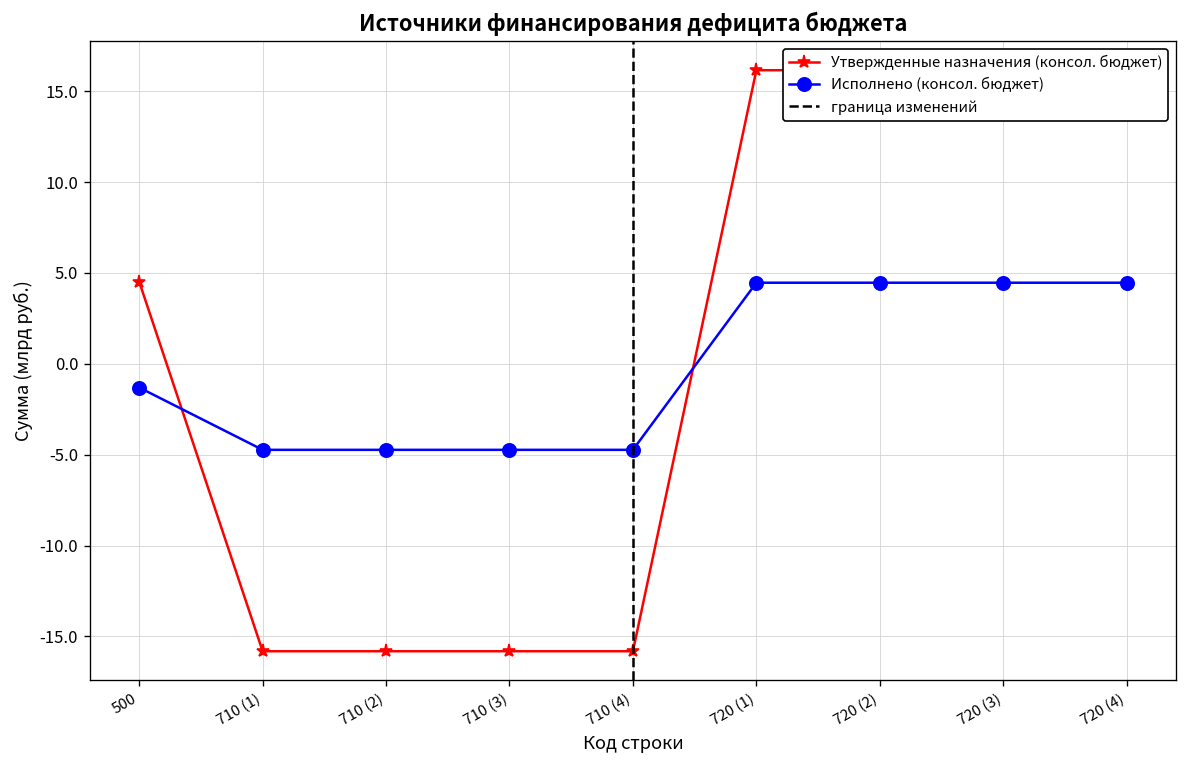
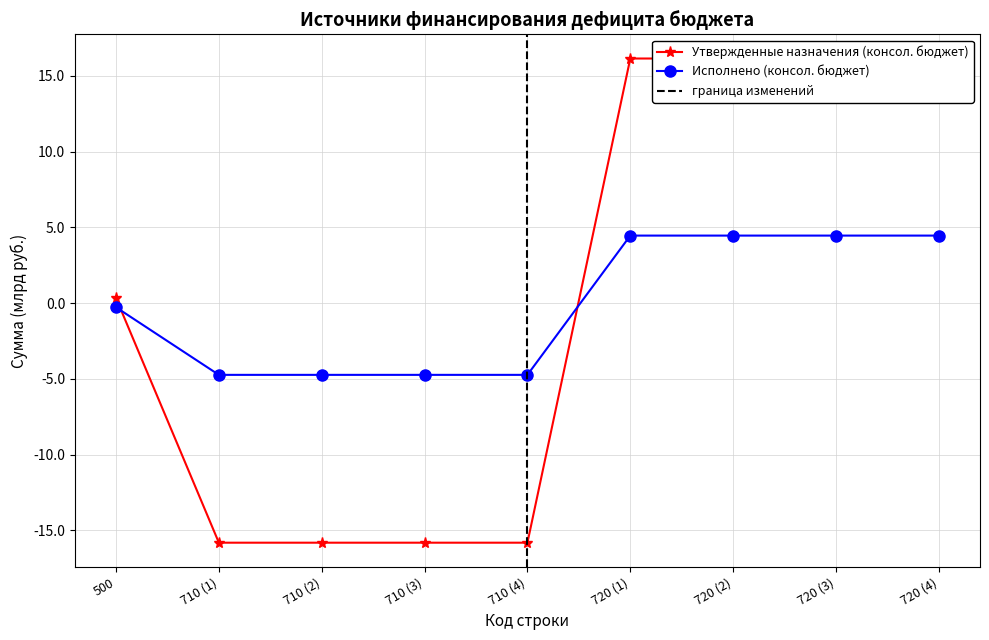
Утвержденные назначения (консол. бюджет), 500: 4.5 -> 0.3
Исполнено (консол. бюджет), 500: -1.3 -> -0.3
